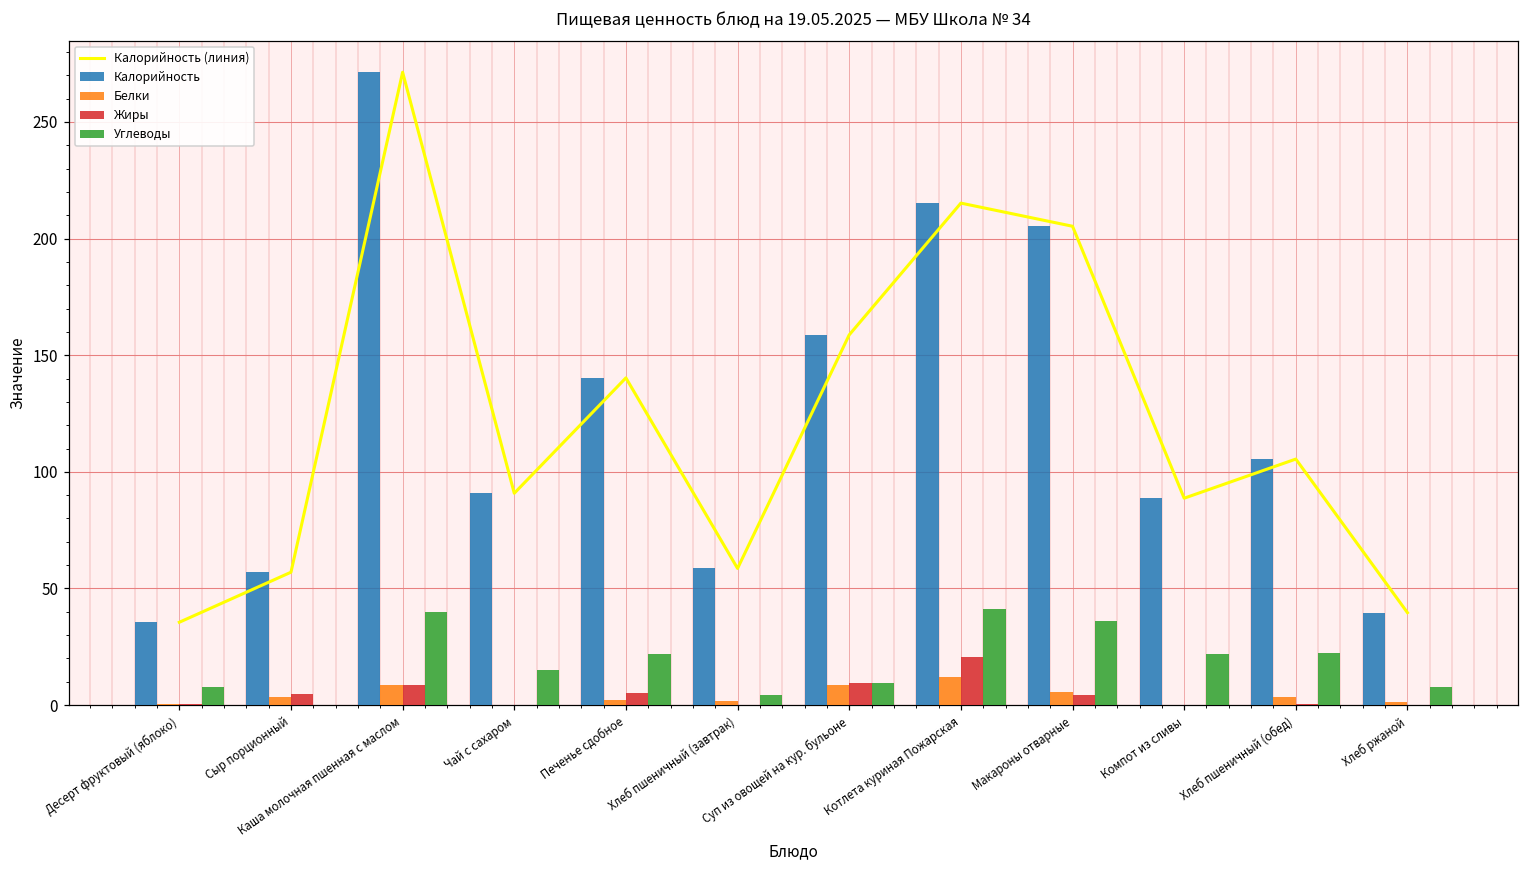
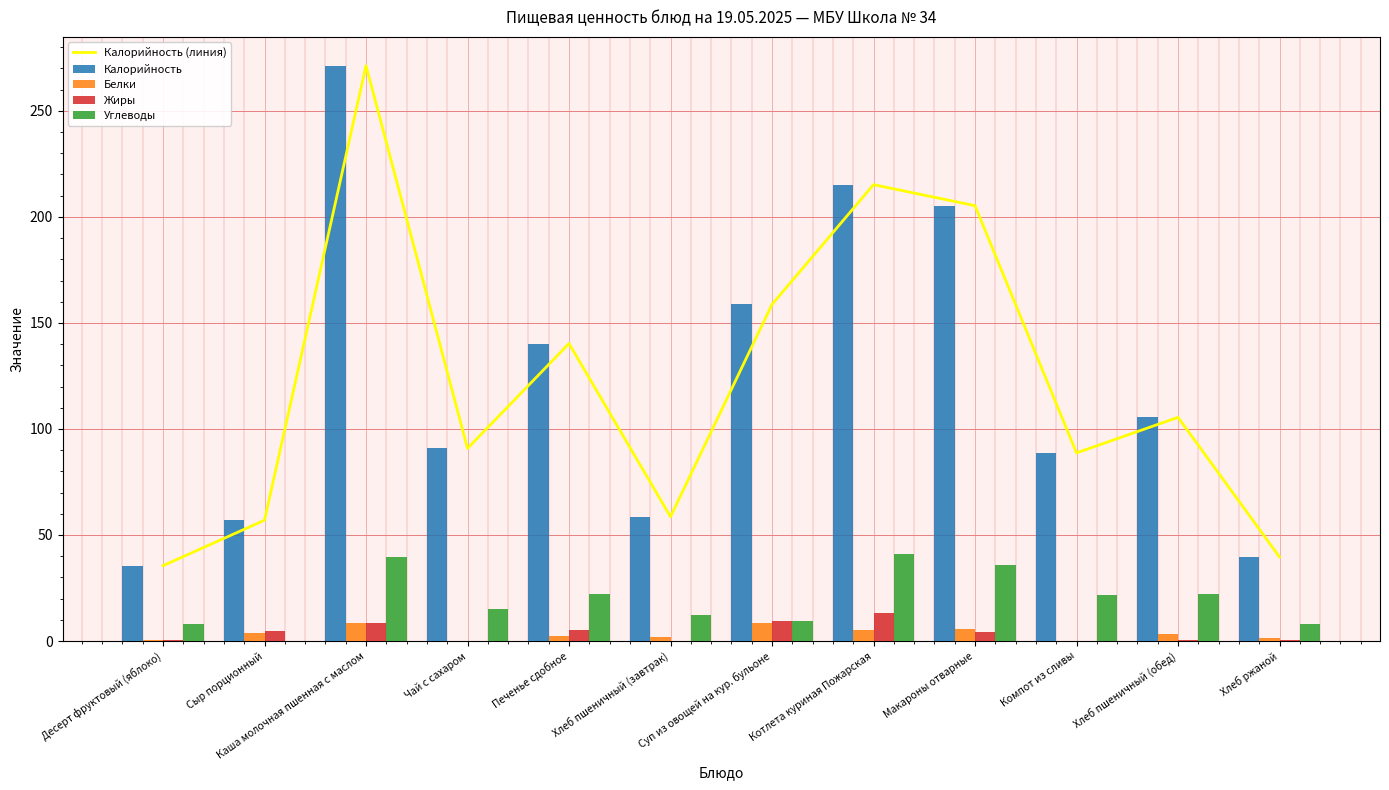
Углеводы, Хлеб пшеничный (завтрак): 4 -> 12
Белки, Котлета куриная Пожарская: 12 -> 5
Жиры, Котлета куриная Пожарская: 21 -> 13
